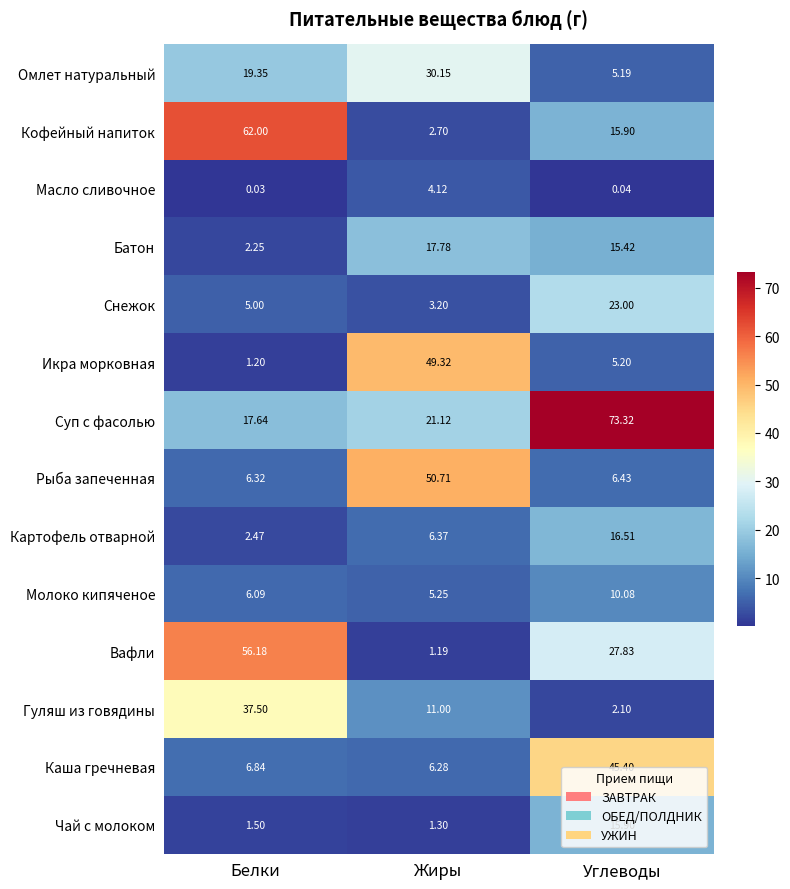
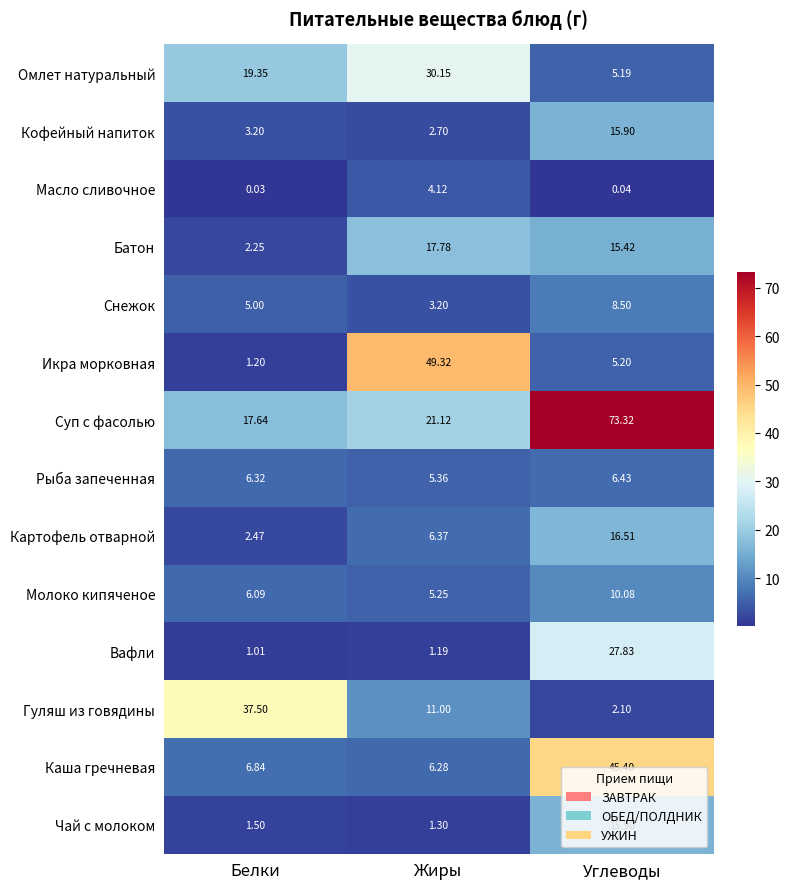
Кофейный напиток, Белки: 62.00 -> 3.20
Снежок, Углеводы: 23.00 -> 8.50
Рыба запеченная, Жиры: 50.71 -> 5.36
Вафли, Белки: 56.18 -> 1.01
